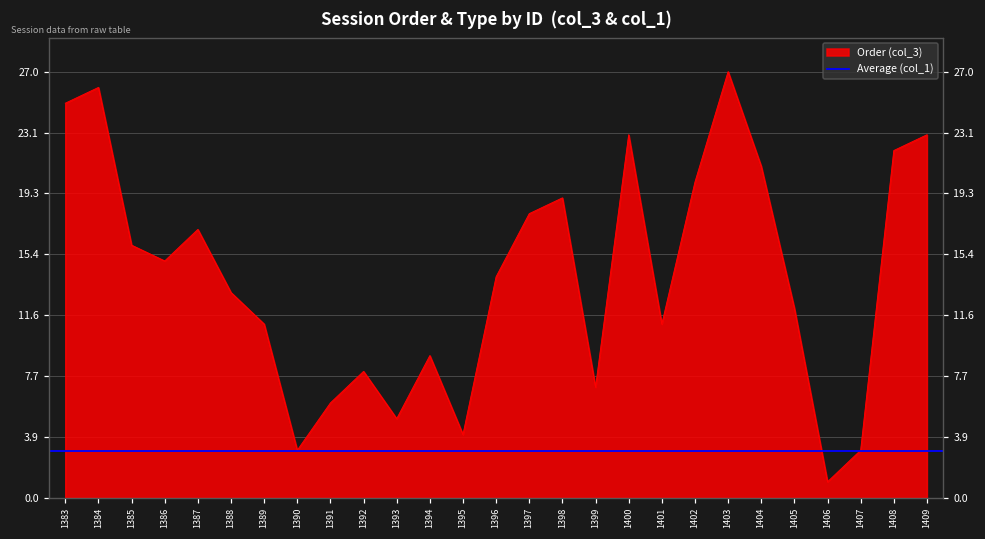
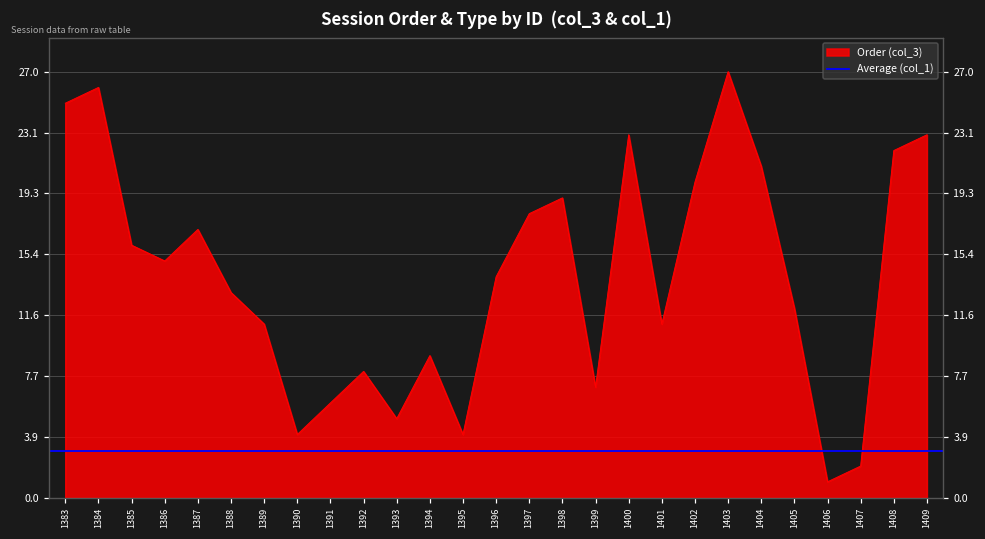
1390: 3 -> 4
1407: 3 -> 2
